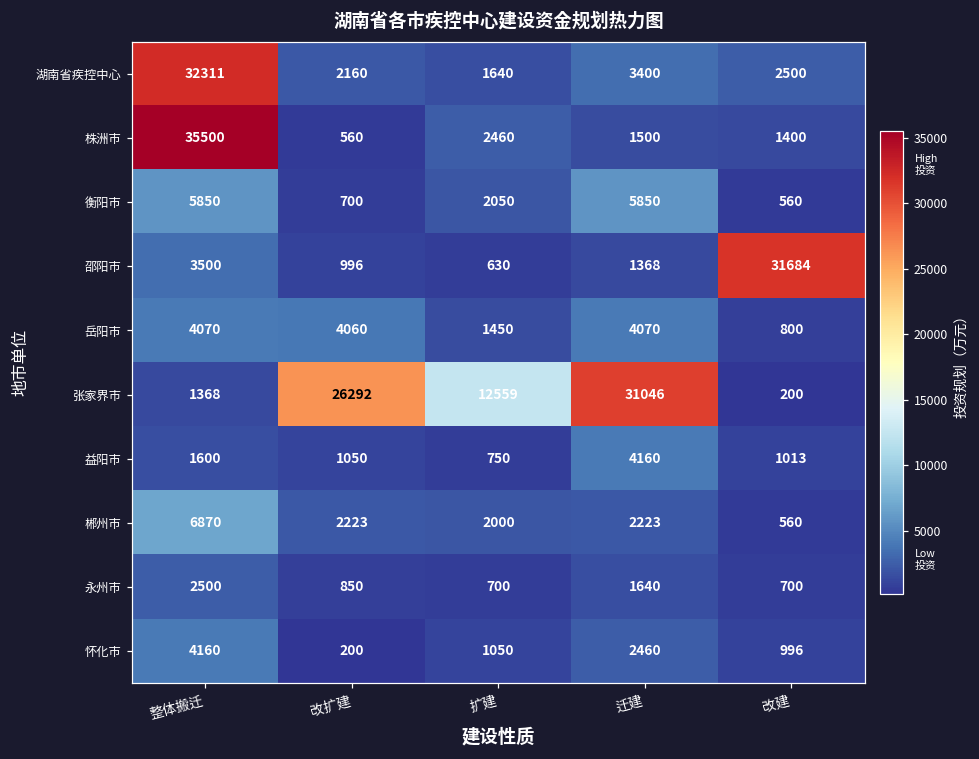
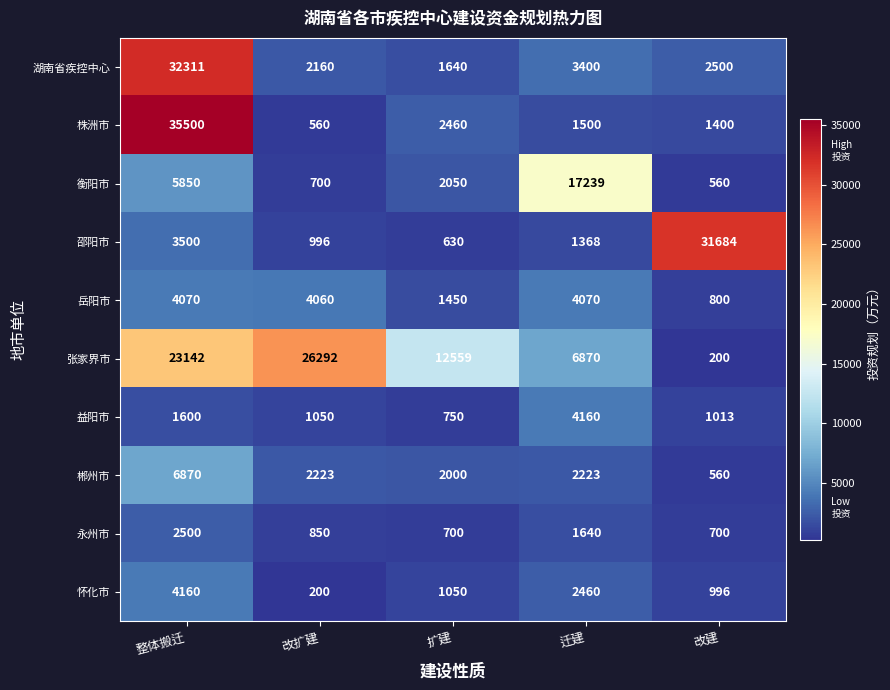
衡阳市, 迁建: 5850 -> 17239
张家界市, 整体搬迁: 1368 -> 23142
张家界市, 迁建: 31046 -> 6870
